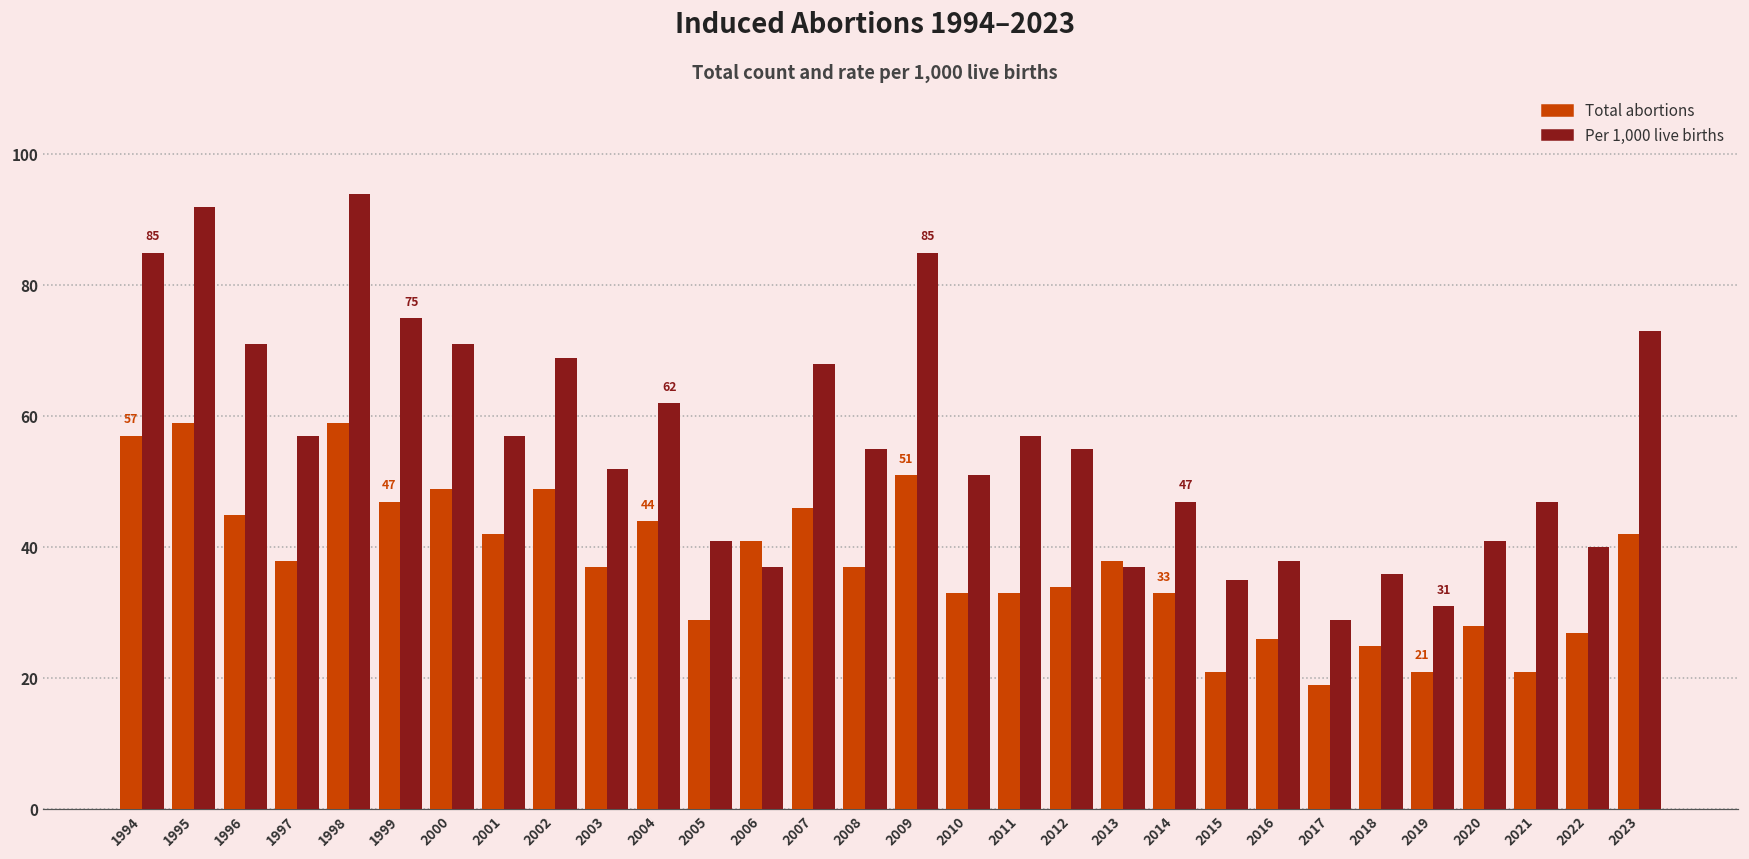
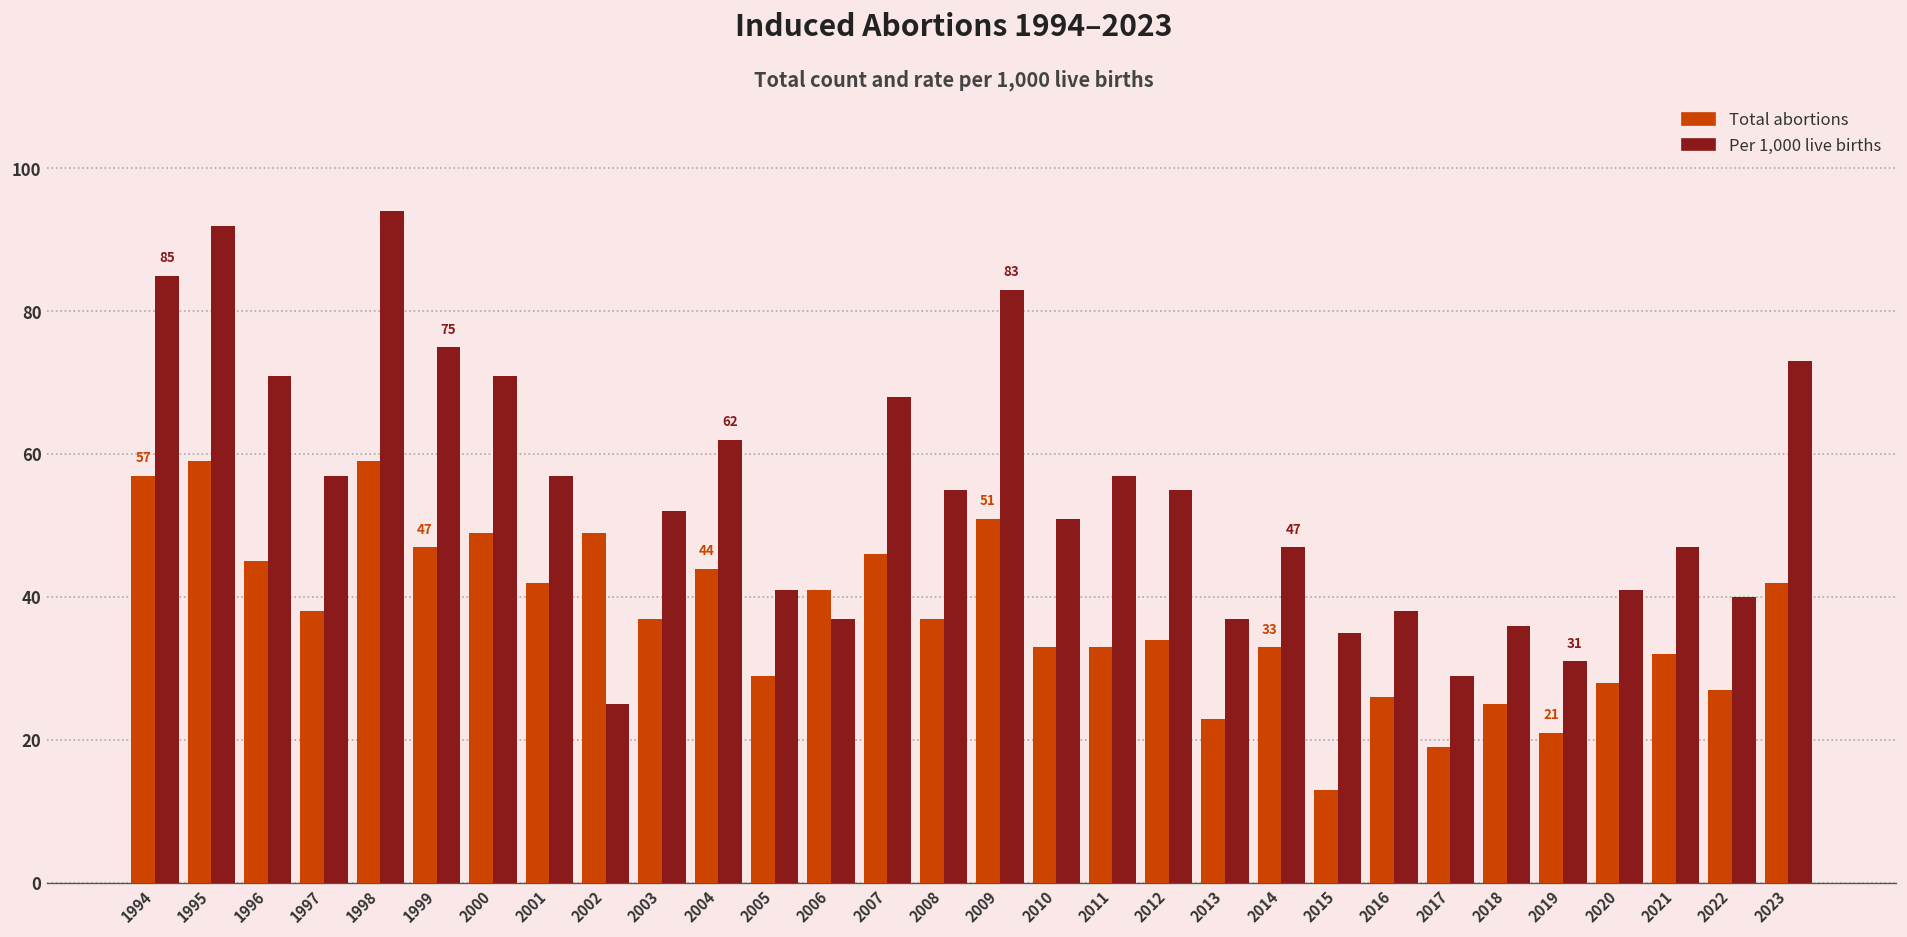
Per 1,000 live births, 2002: 69 -> 25
Per 1,000 live births, 2009: 85 -> 83
Total abortions, 2013: 38 -> 23
Total abortions, 2015: 21 -> 13
Total abortions, 2021: 21 -> 32
